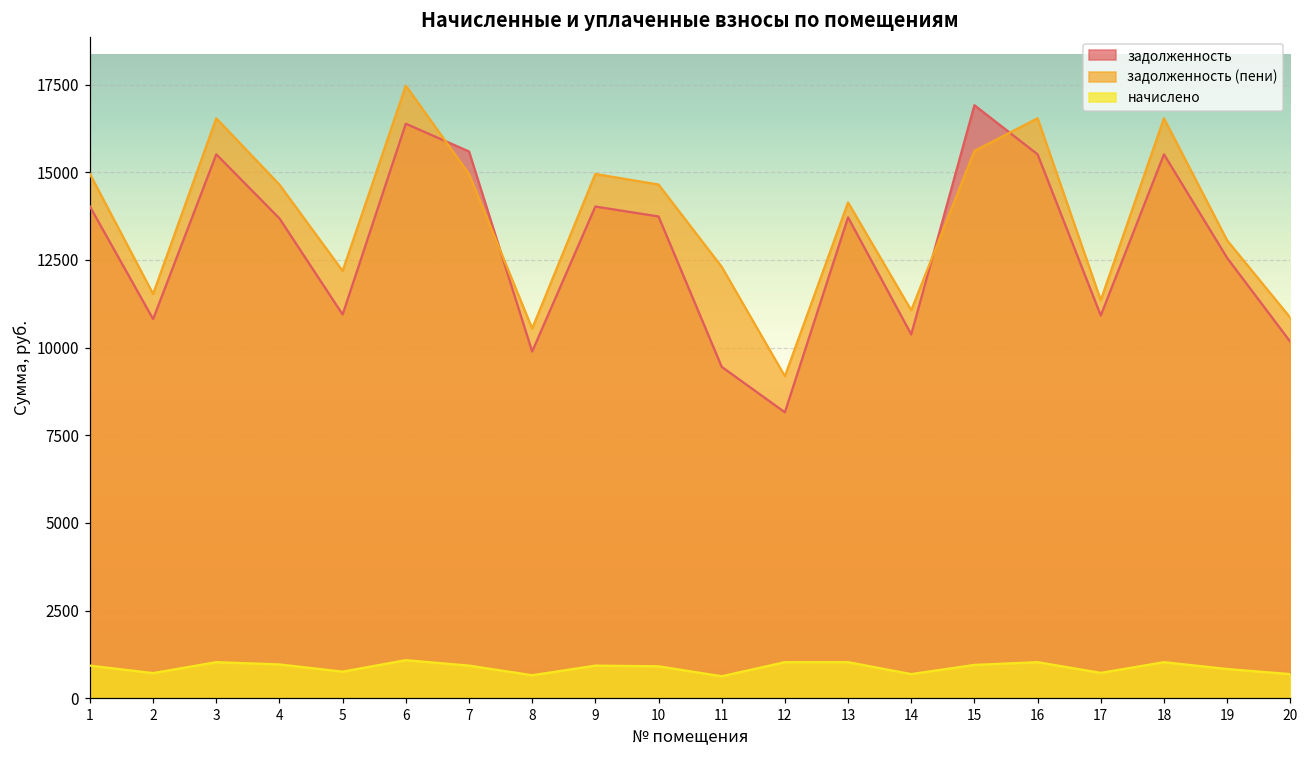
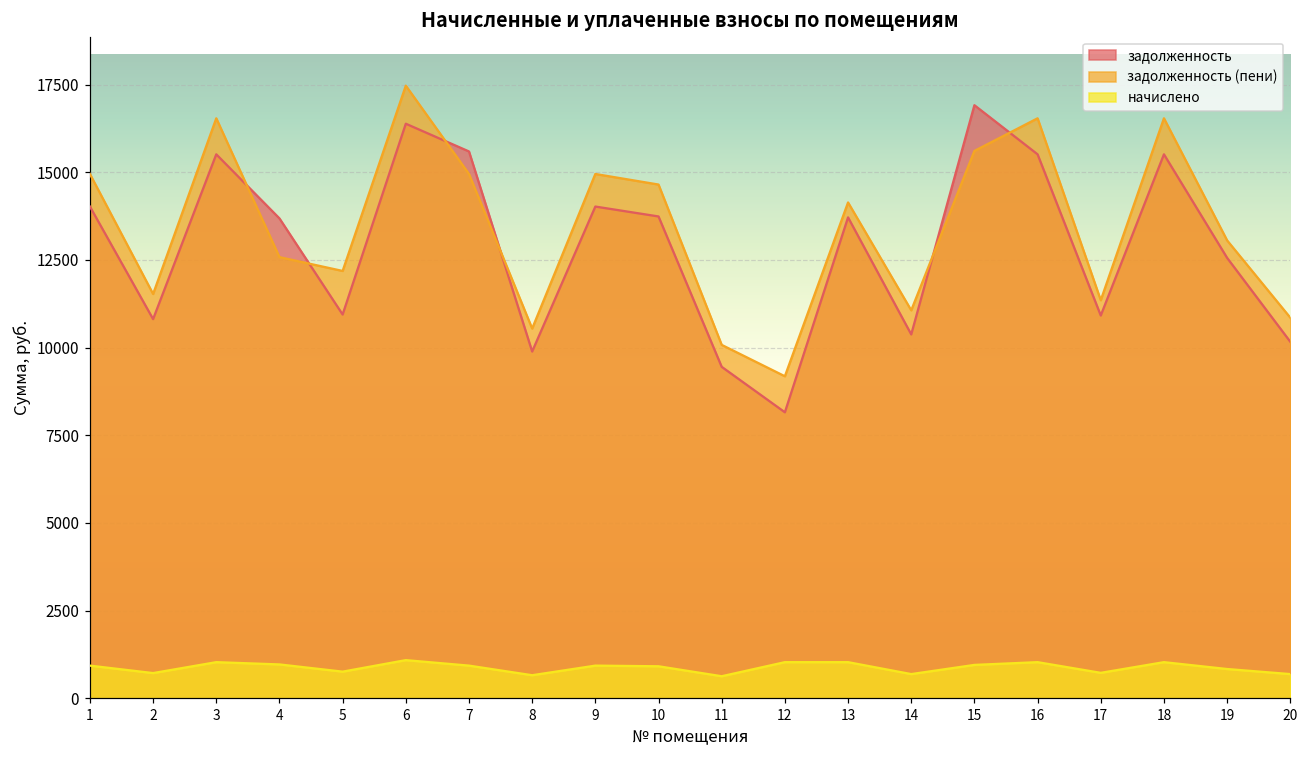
задолженность (пени), 4: 14600 -> 12600
задолженность (пени), 11: 12300 -> 10100
